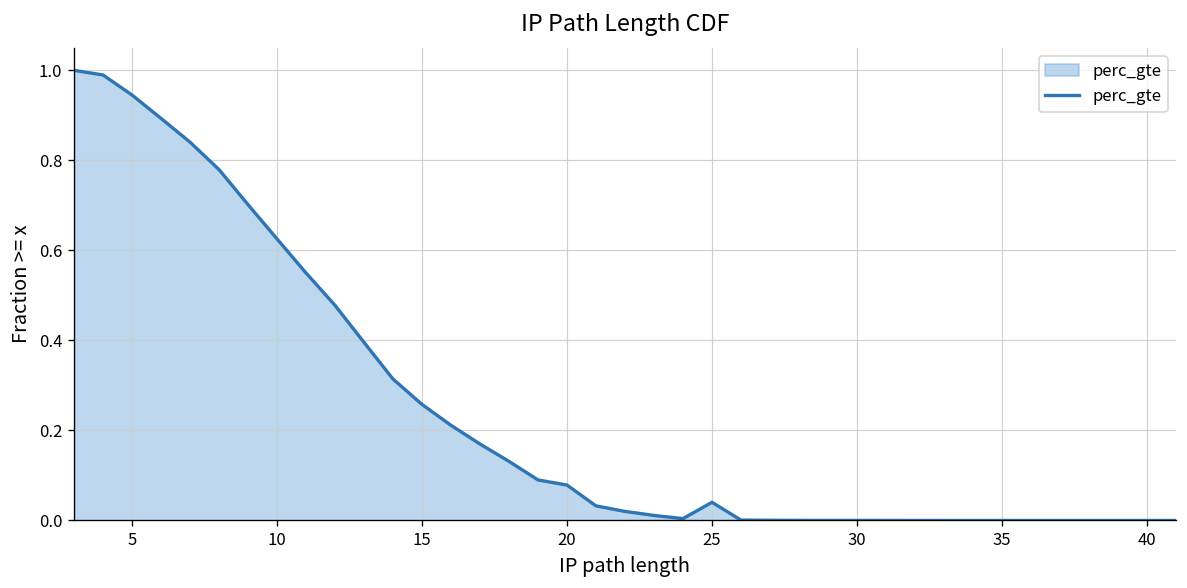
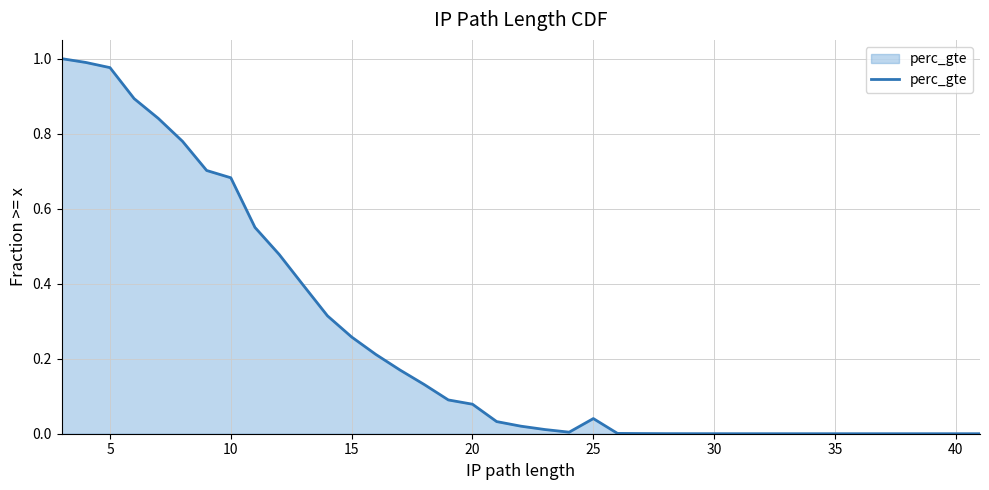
5: 0.95 -> 0.98
10: 0.63 -> 0.68
